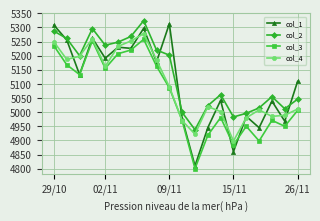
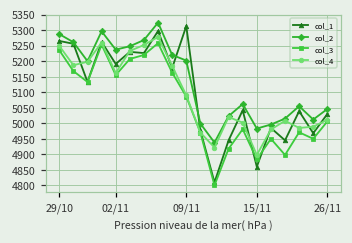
col_1, 29/10: 5310 -> 5270
col_1, 26/11: 5110 -> 5030
